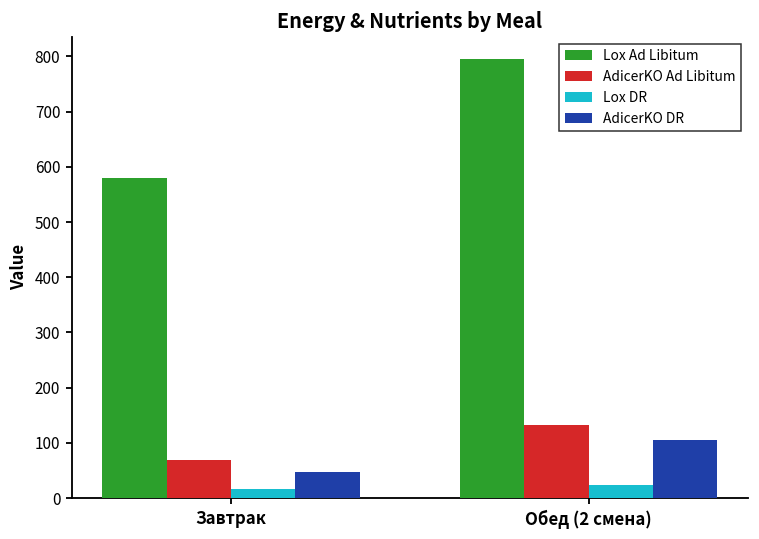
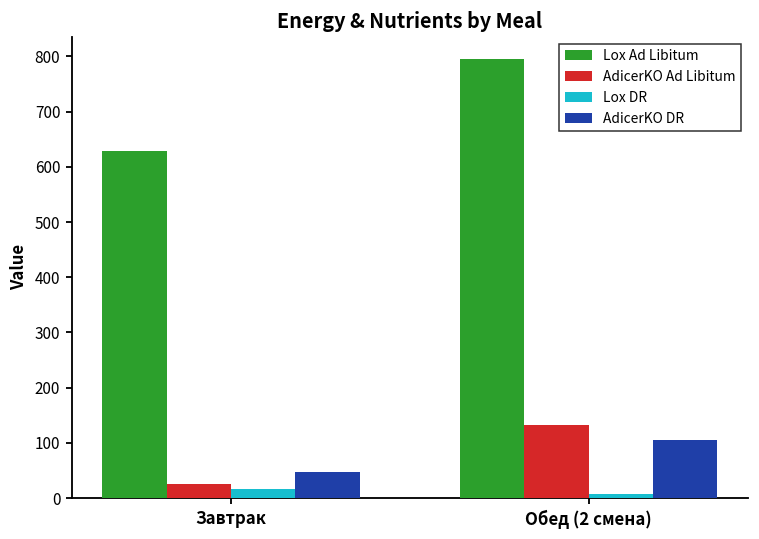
Lox Ad Libitum, Завтрак: 580 -> 630
AdicerKO Ad Libitum, Завтрак: 70 -> 20
Lox DR, Обед (2 смена): 20 -> 10
